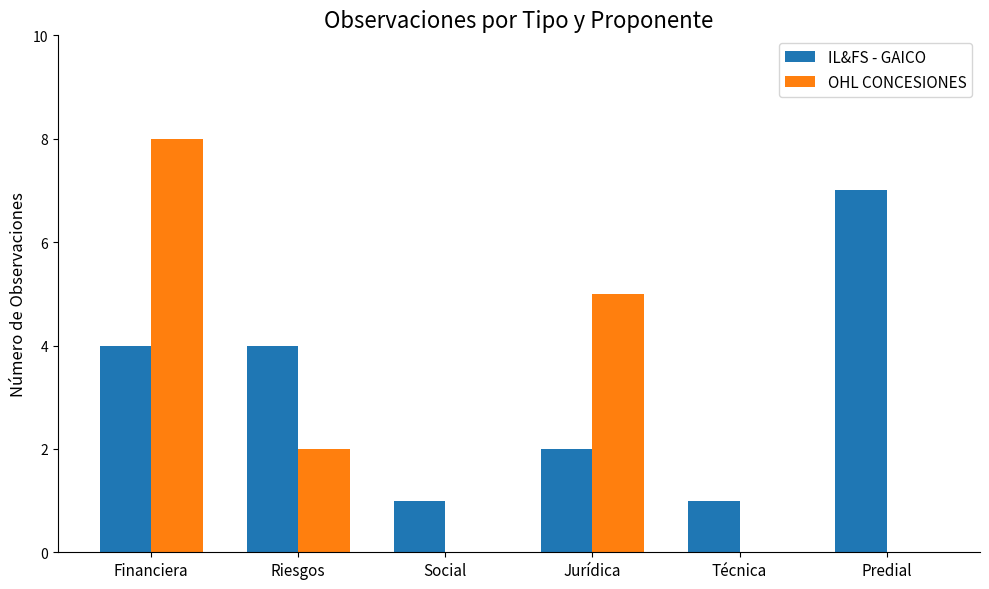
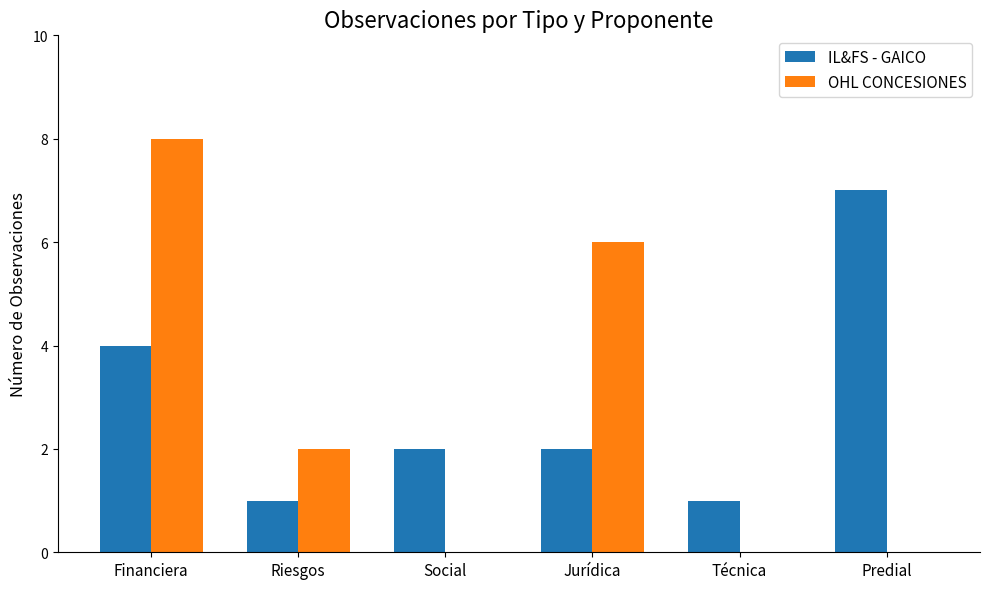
IL&FS - GAICO, Riesgos: 4 -> 1
IL&FS - GAICO, Social: 1 -> 2
OHL CONCESIONES, Jurídica: 5 -> 6
